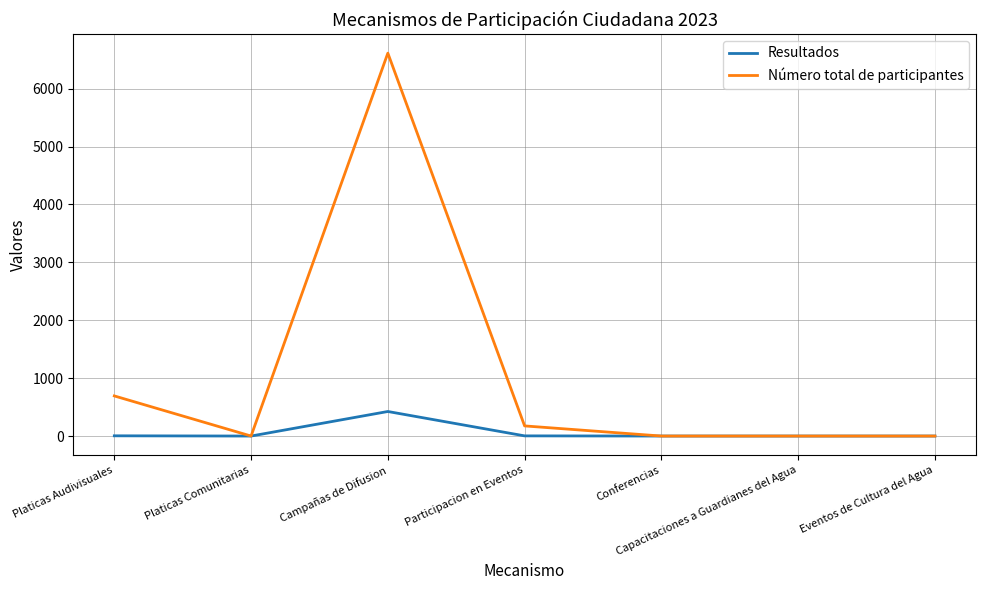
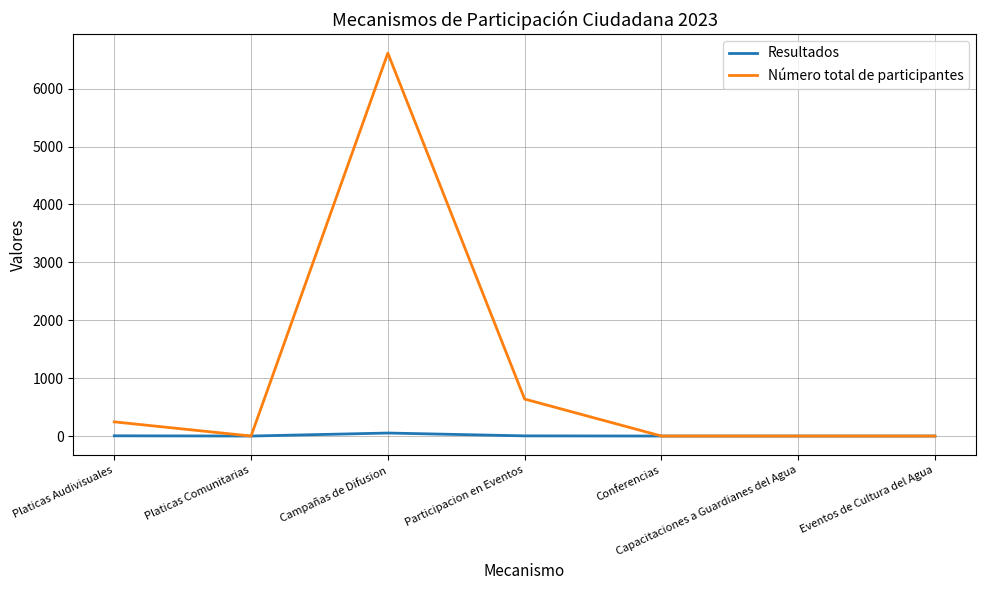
Número total de participantes, Platicas Audivisuales: 700 -> 200
Resultados, Campañas de Difusion: 400 -> 100
Número total de participantes, Participacion en Eventos: 200 -> 600
